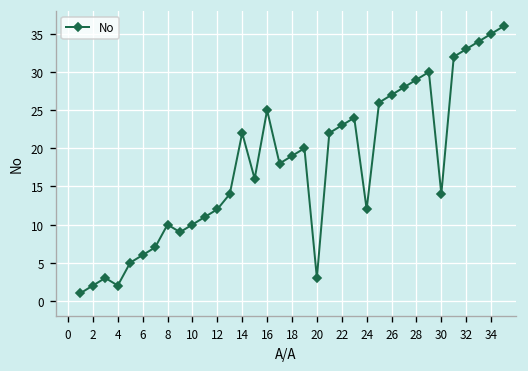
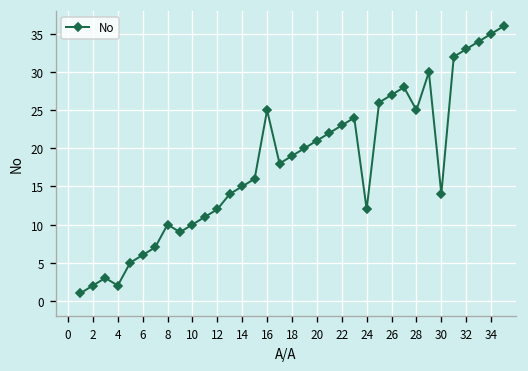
14: 22 -> 15
20: 3 -> 21
28: 29 -> 25
